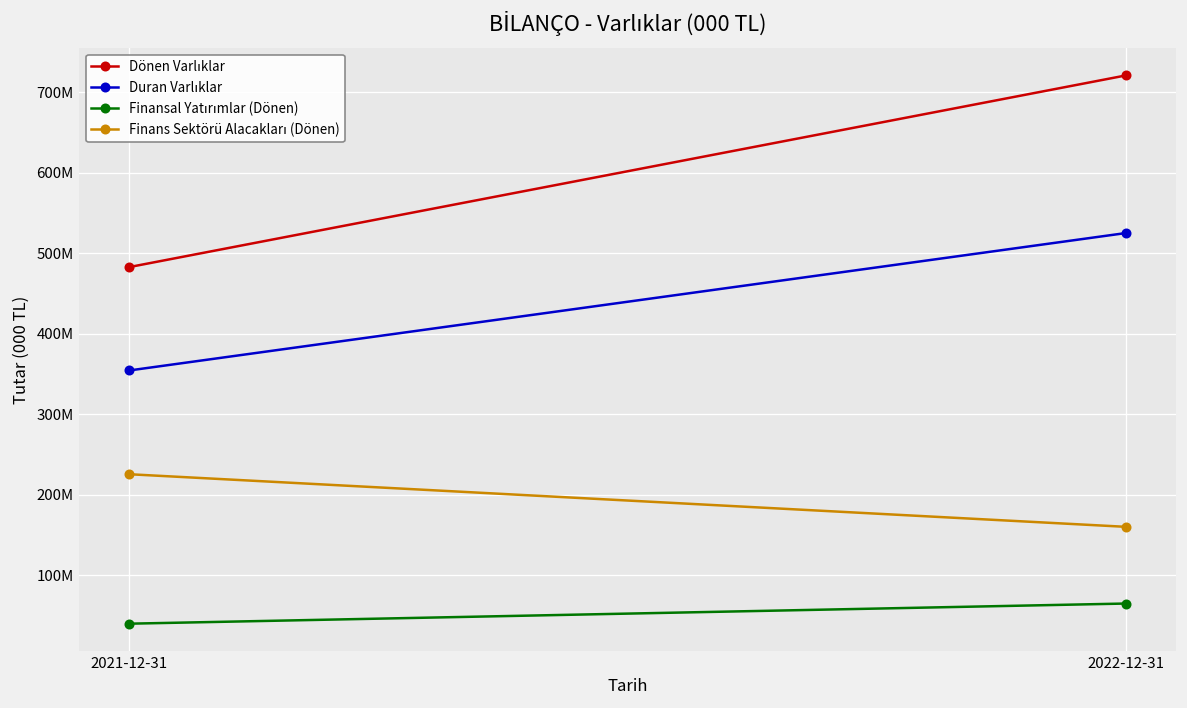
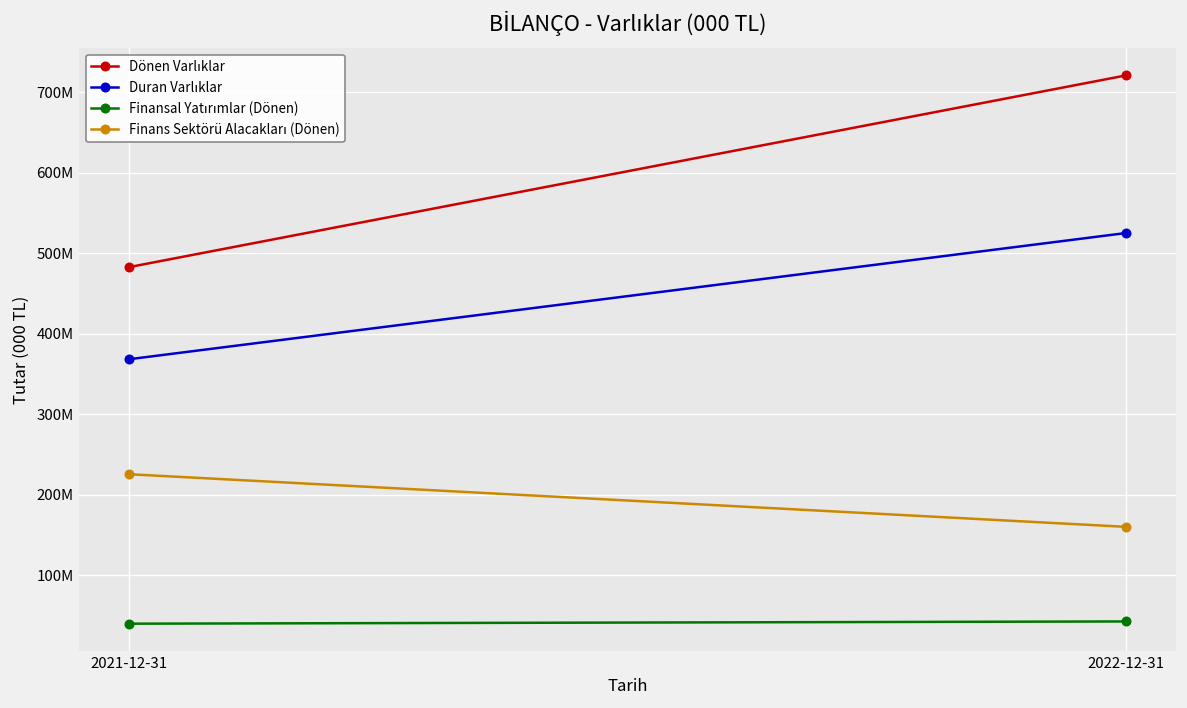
Duran Varlıklar, 2021-12-31: 350000000 -> 370000000
Finansal Yatırımlar (Dönen), 2022-12-31: 70000000 -> 40000000
